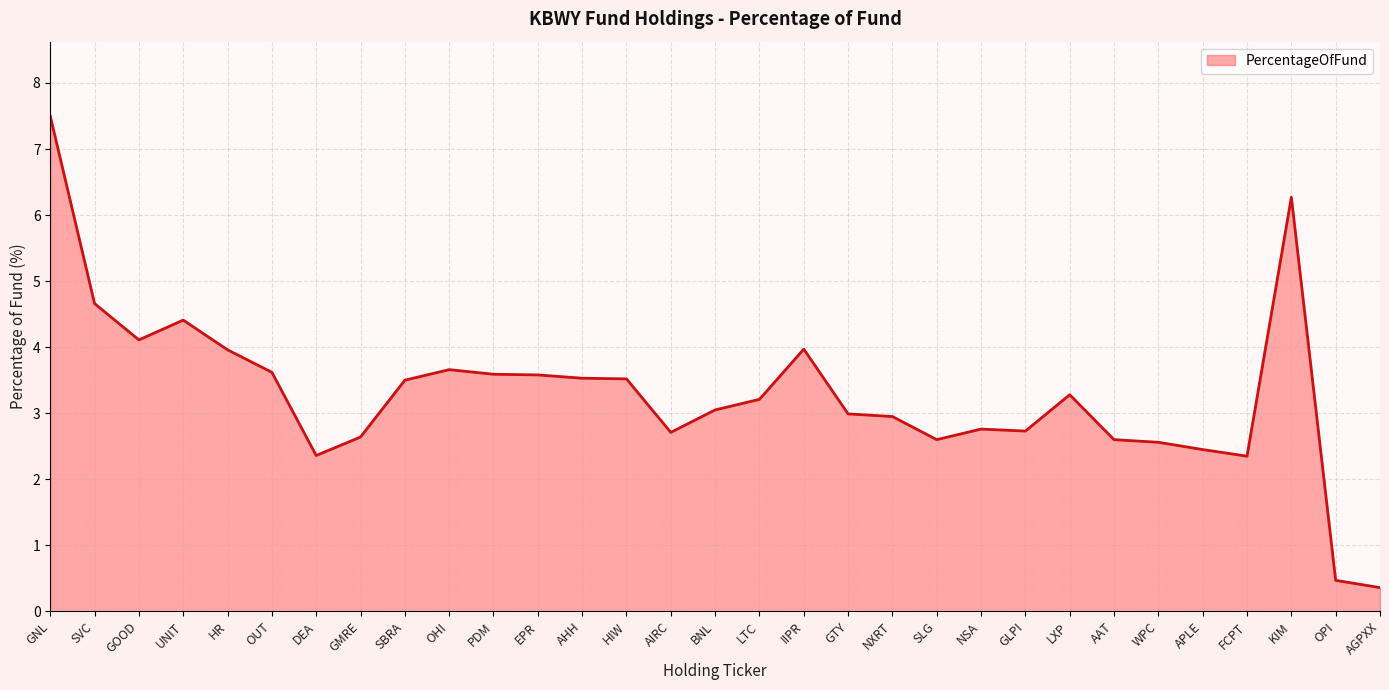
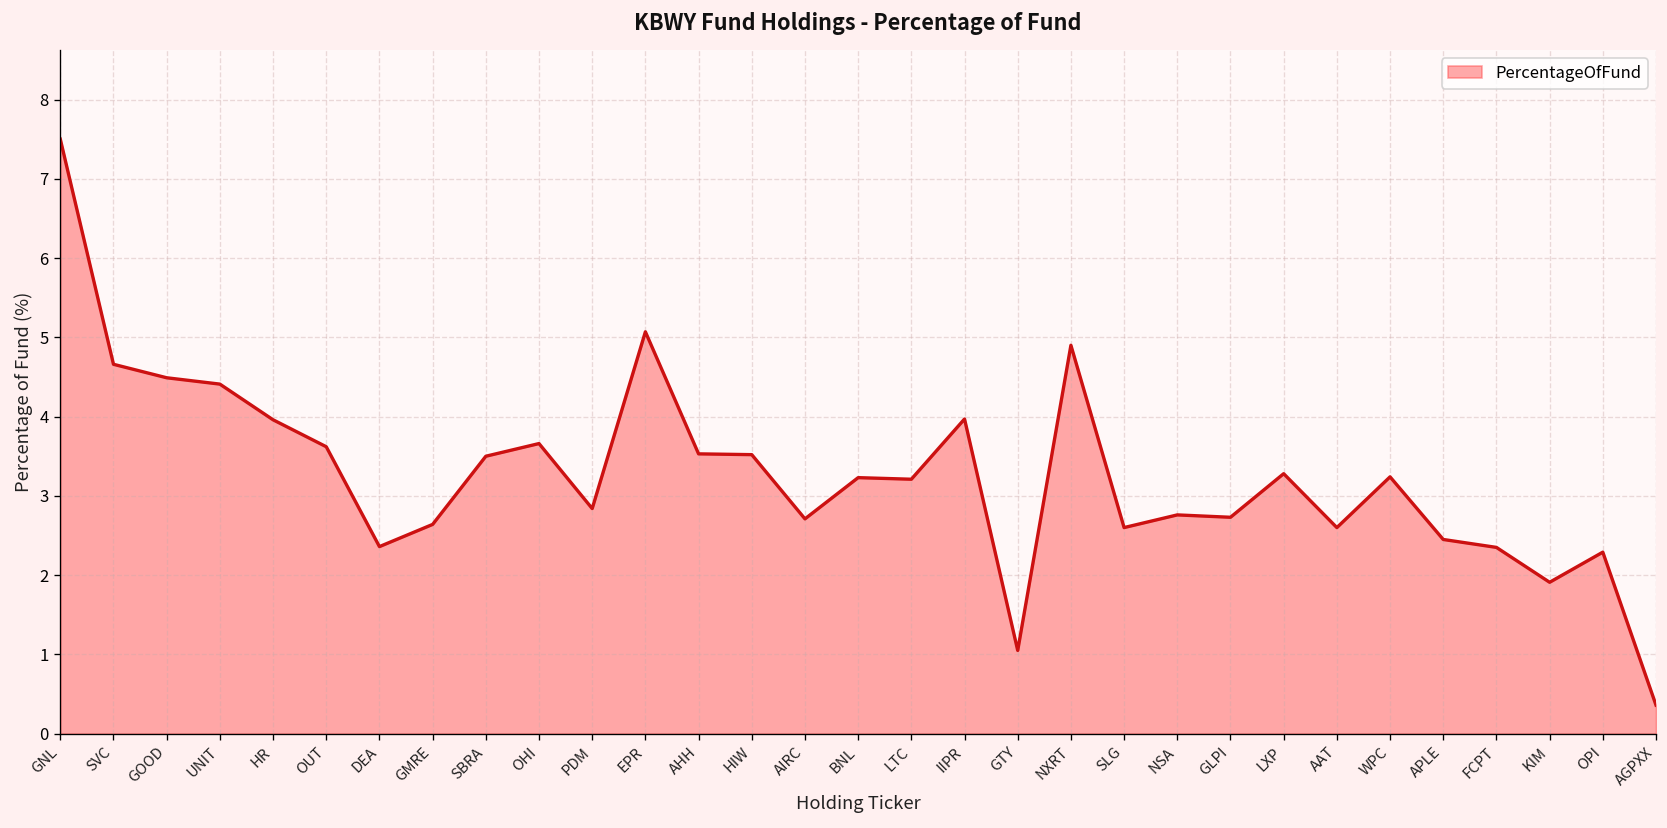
GOOD: 4.1 -> 4.5
PDM: 3.6 -> 2.8
EPR: 3.6 -> 5.1
BNL: 3.1 -> 3.2
GTY: 3.0 -> 1.1
NXRT: 3.0 -> 4.9
WPC: 2.6 -> 3.2
KIM: 6.3 -> 1.9
OPI: 0.5 -> 2.3
